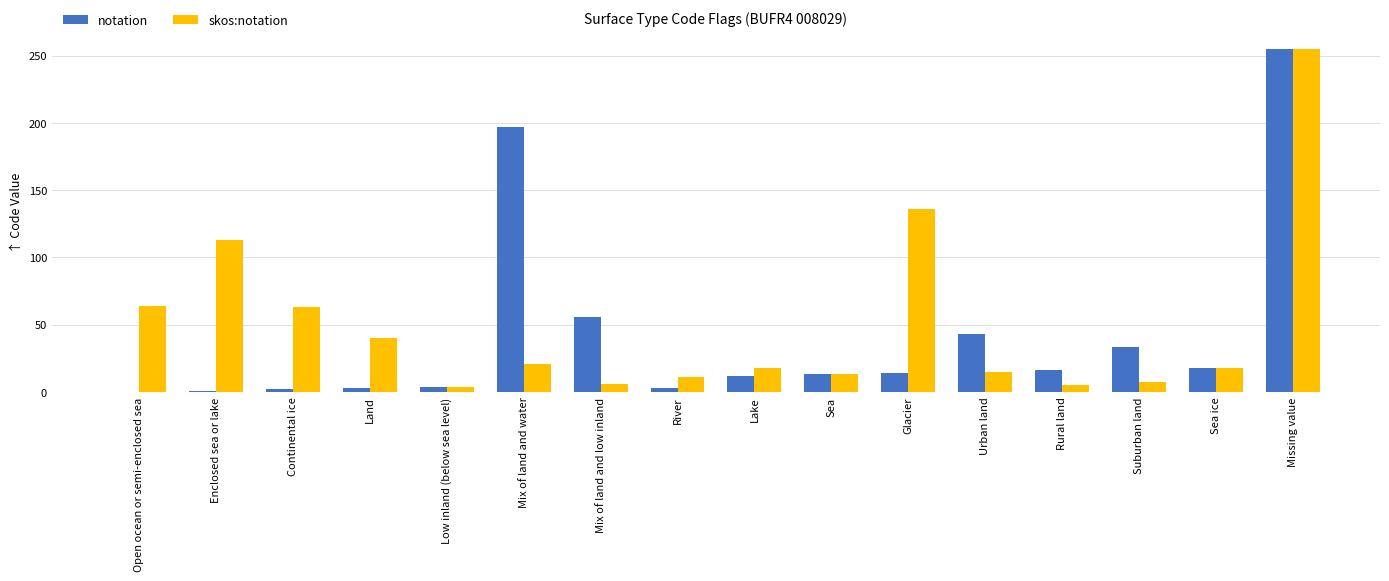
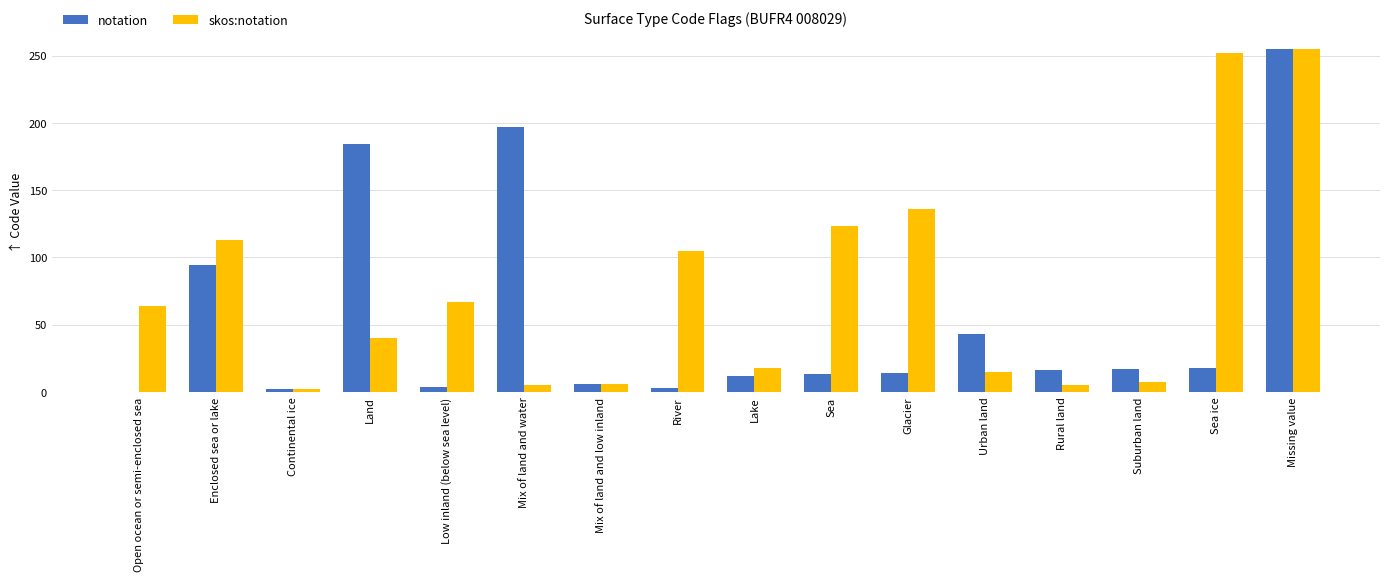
notation, Enclosed sea or lake: 1 -> 94
skos:notation, Continental ice: 63 -> 2
notation, Land: 3 -> 184
skos:notation, Low inland (below sea level): 4 -> 67
skos:notation, Mix of land and water: 21 -> 5
notation, Mix of land and low inland: 56 -> 6
skos:notation, River: 11 -> 105
skos:notation, Sea: 13 -> 123
notation, Suburban land: 33 -> 17
skos:notation, Sea ice: 18 -> 252
